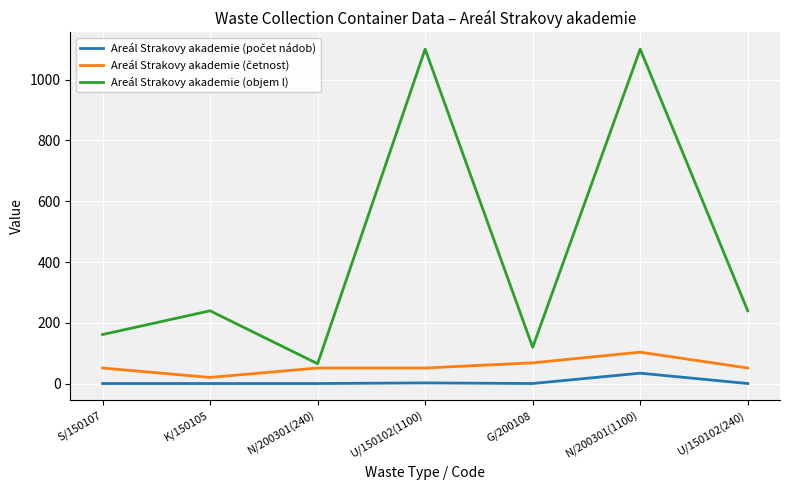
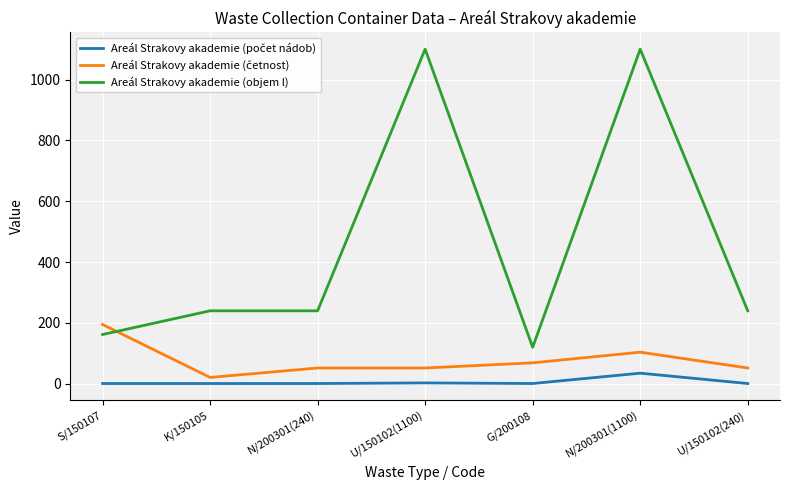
Areál Strakovy akademie (četnost), S/150107: 50 -> 200
Areál Strakovy akademie (objem l), N/200301(240): 70 -> 240
